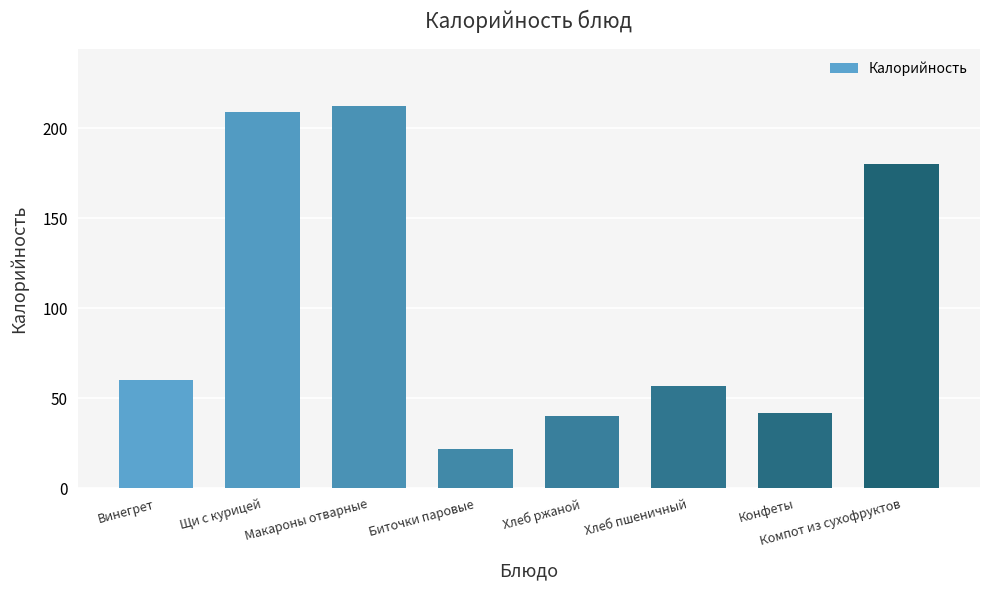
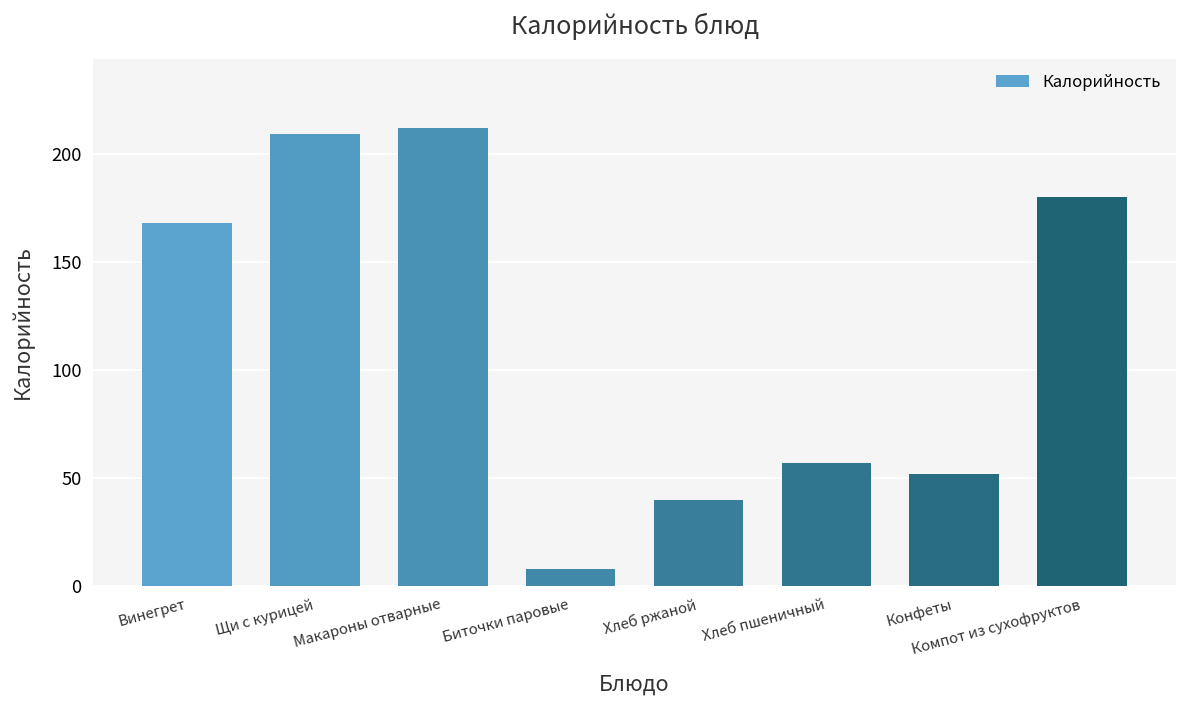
Винегрет: 60 -> 168
Биточки паровые: 22 -> 8
Конфеты: 42 -> 52
